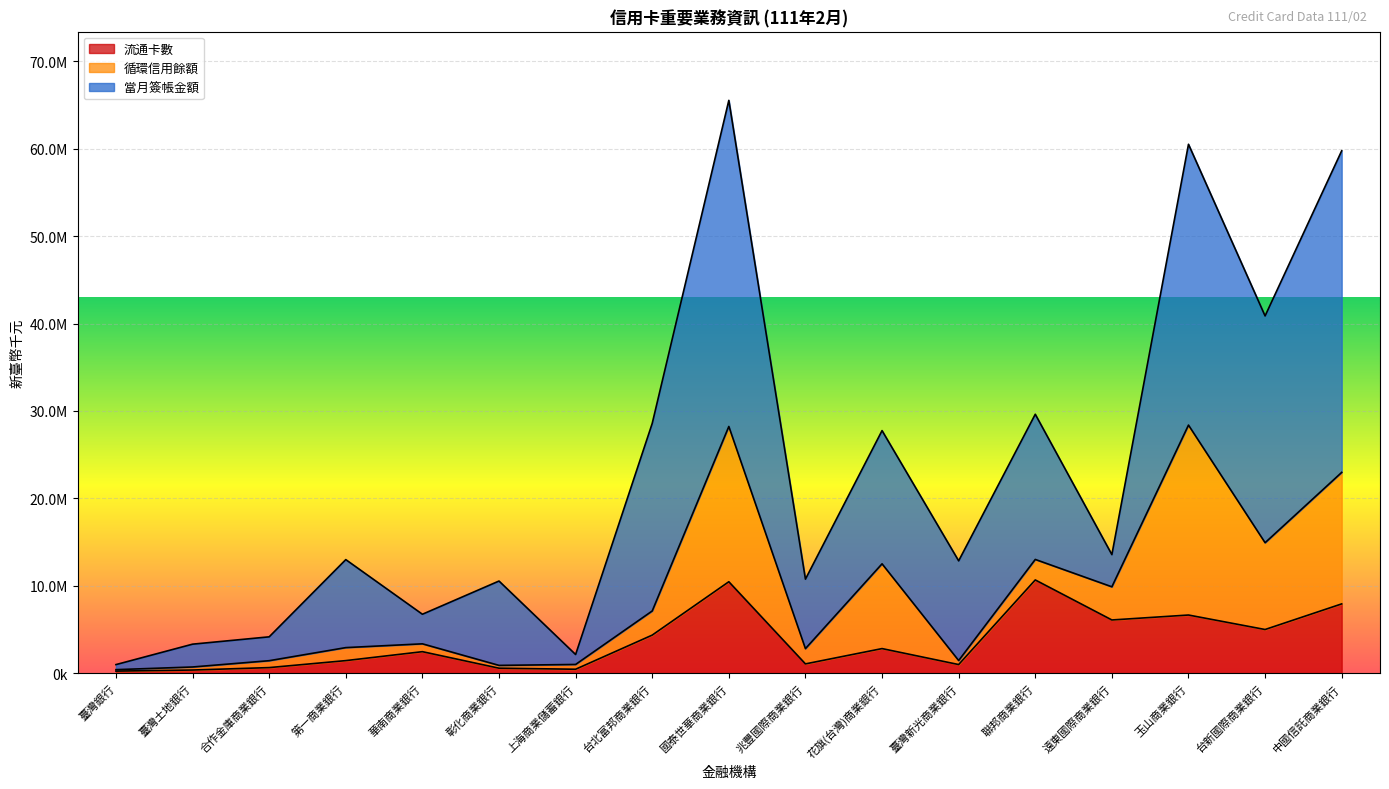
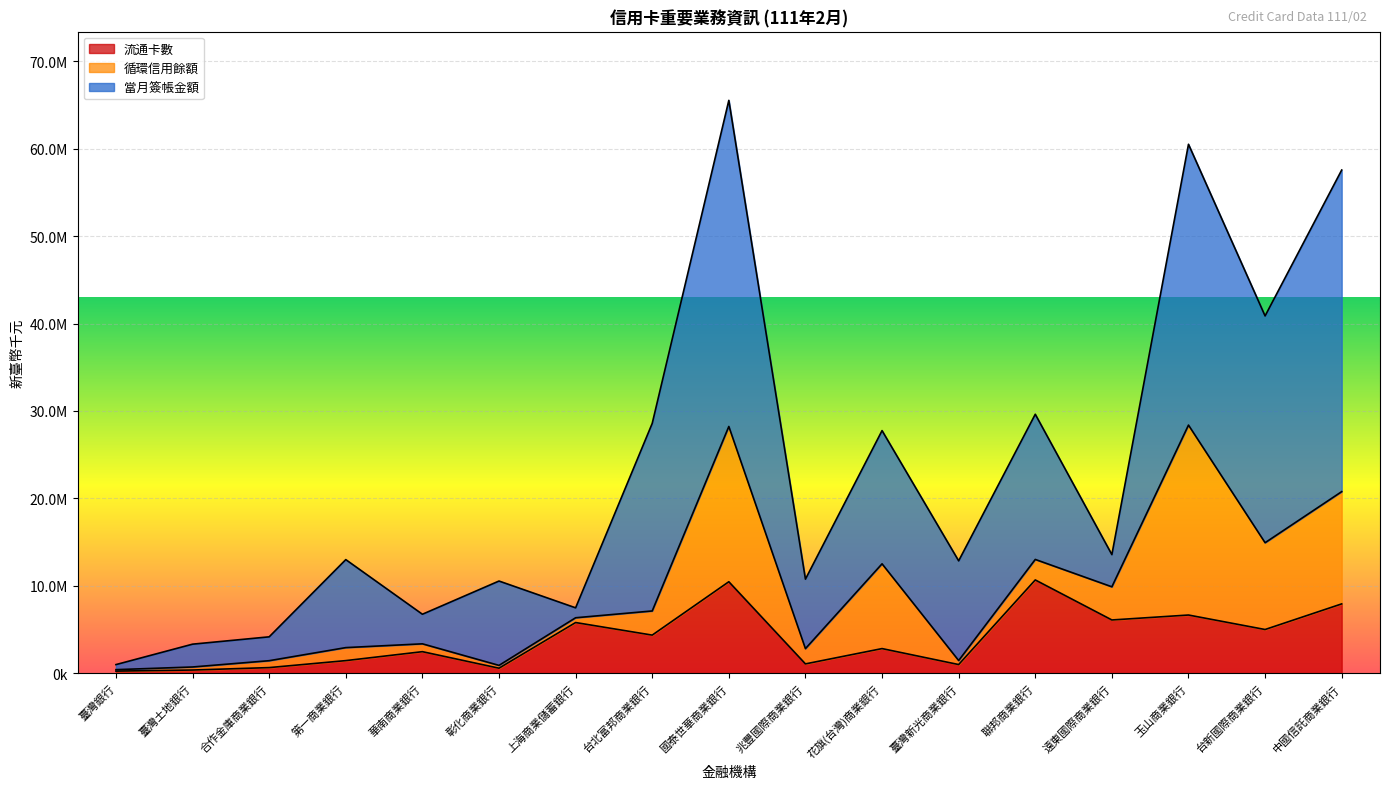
流通卡數, 上海商業儲蓄銀行: 0 -> 6000000
循環信用餘額, 中國信託商業銀行: 15000000 -> 13000000
